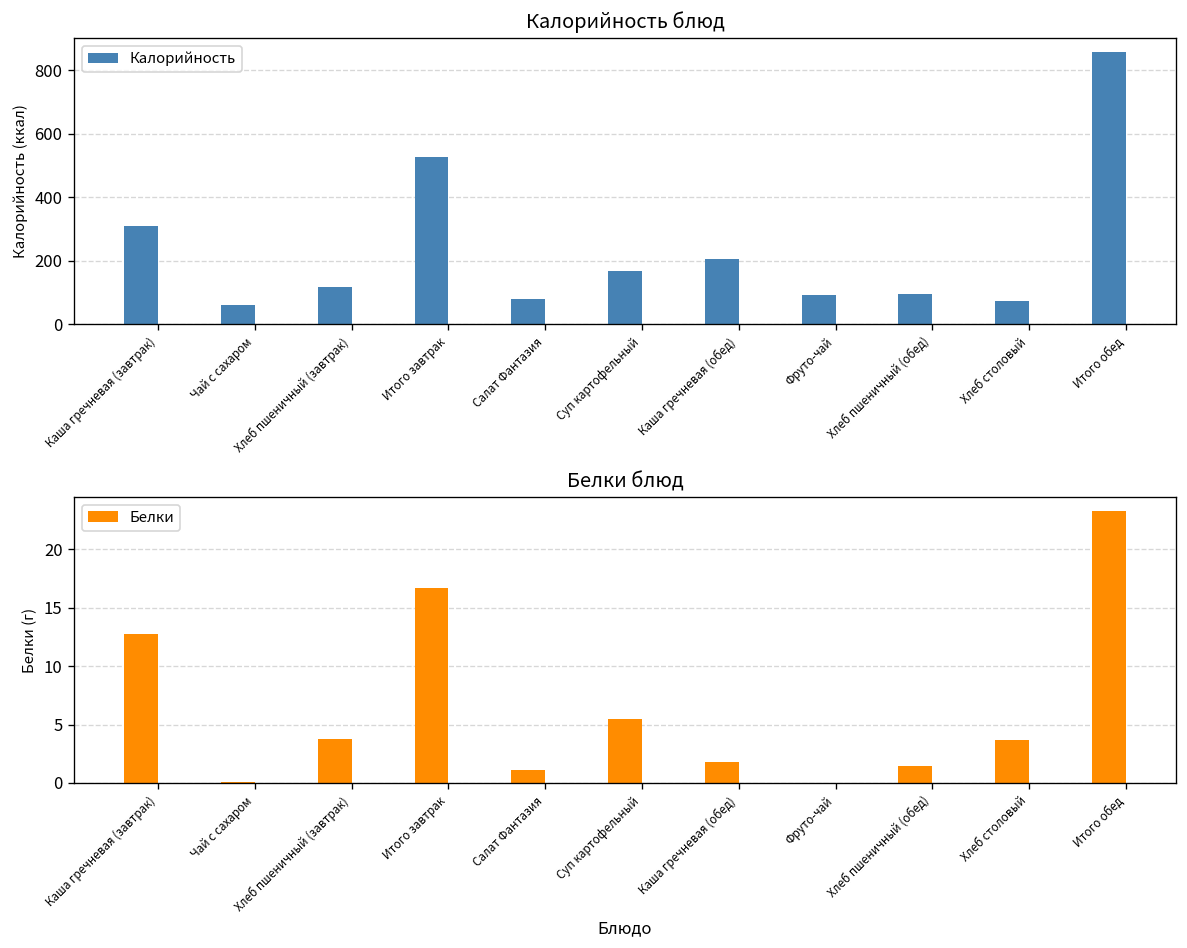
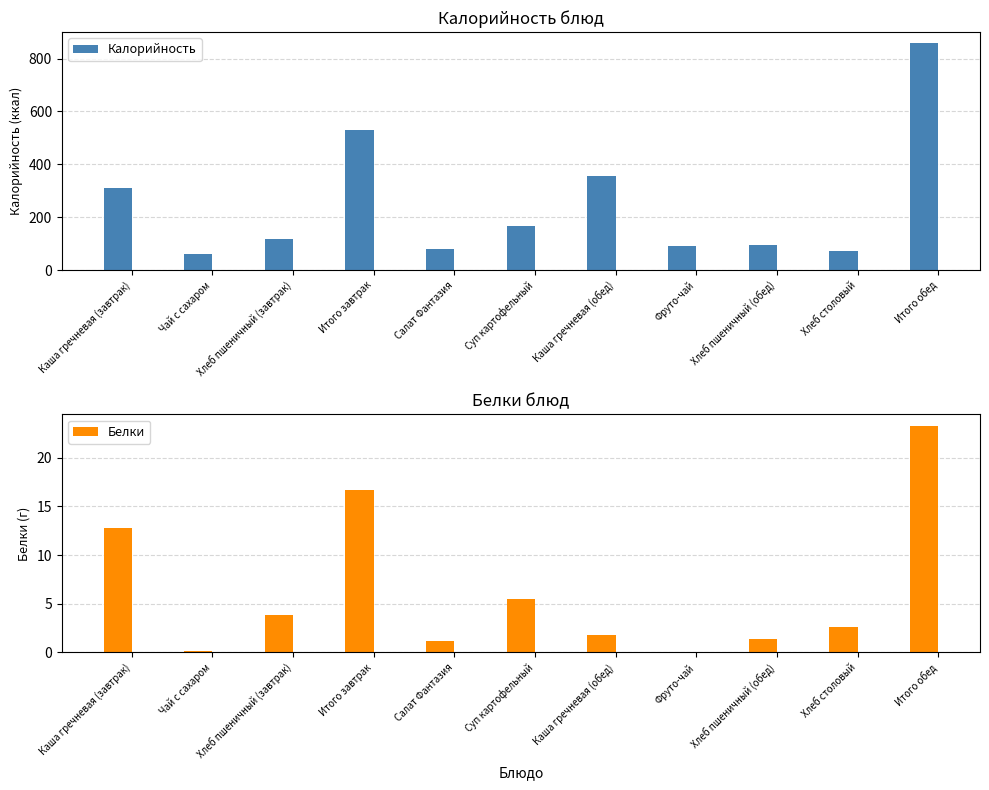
Калорийность блюд, Каша гречневая (обед): 210 -> 350
Белки блюд, Хлеб столовый: 4 -> 3
